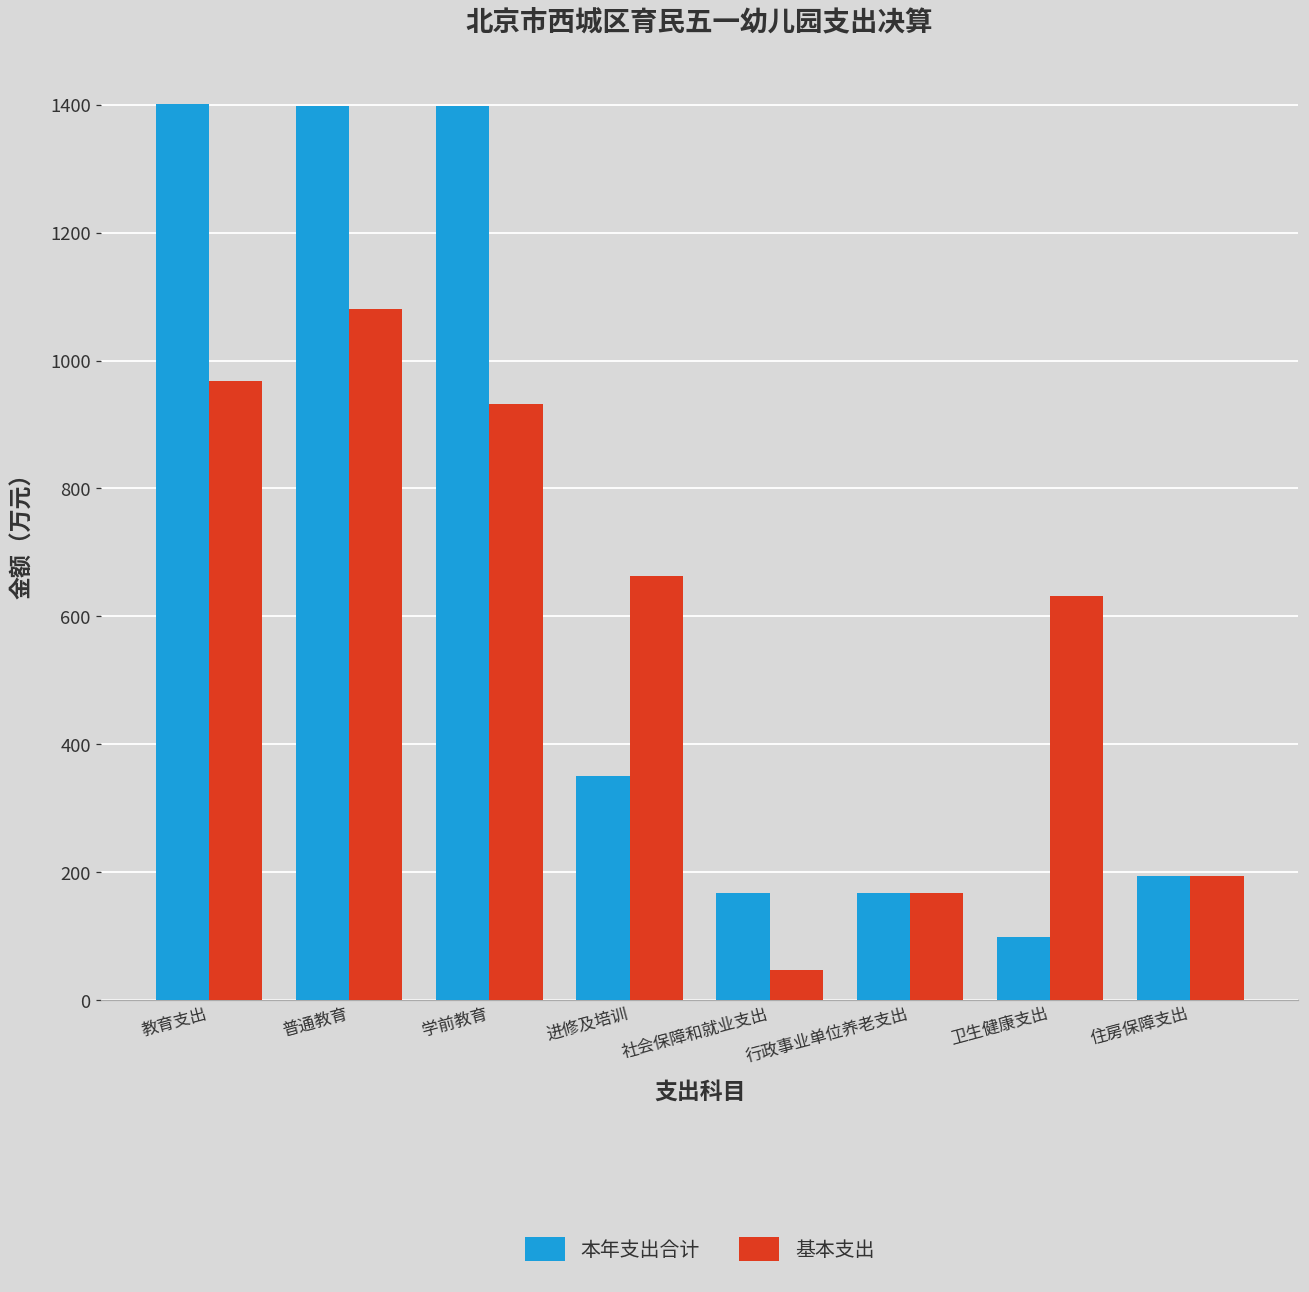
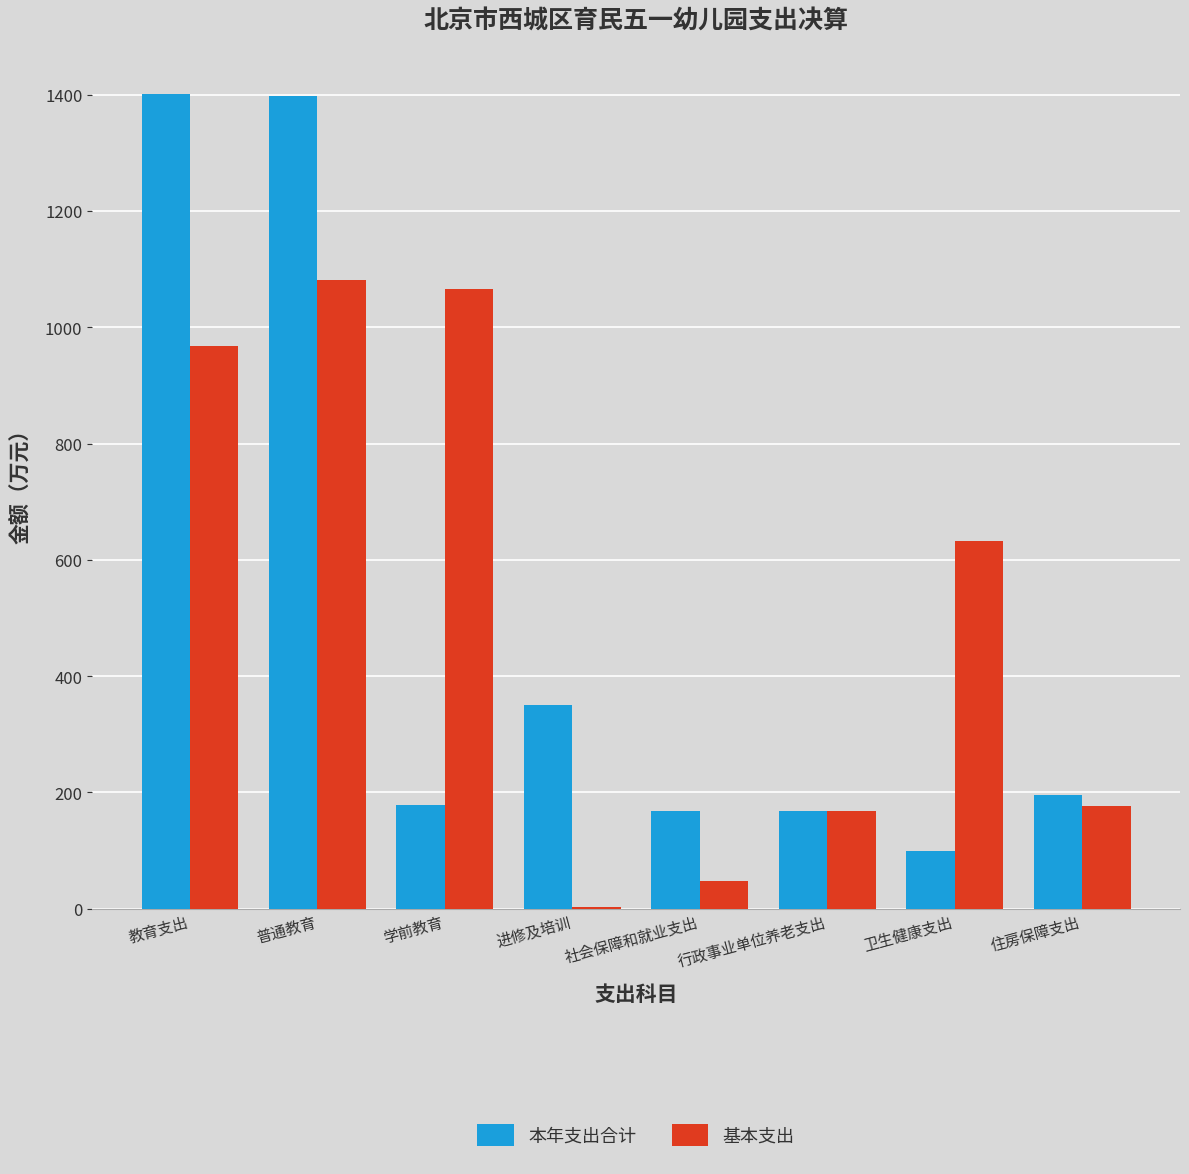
本年支出合计, 学前教育: 1400 -> 180
基本支出, 学前教育: 930 -> 1070
基本支出, 进修及培训: 660 -> 0
基本支出, 住房保障支出: 190 -> 180
